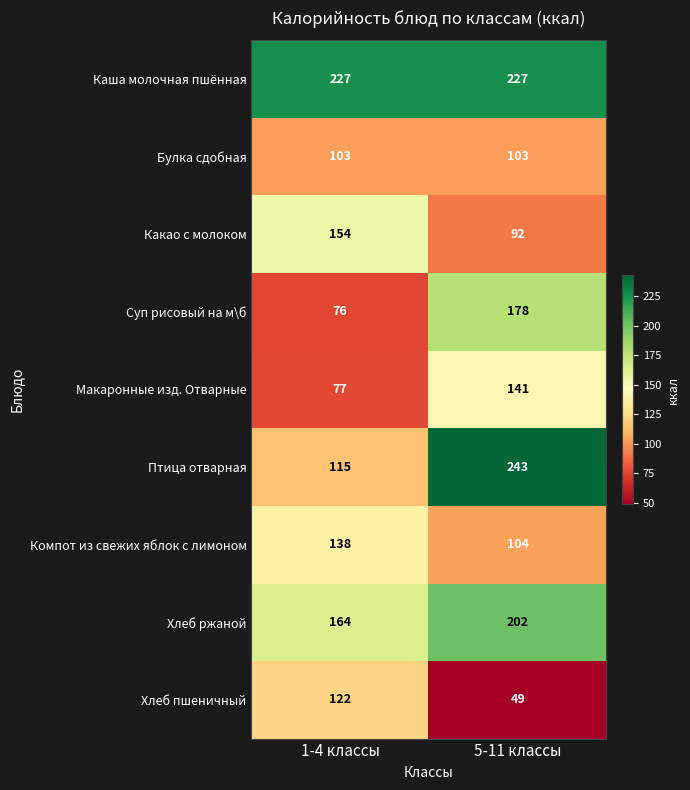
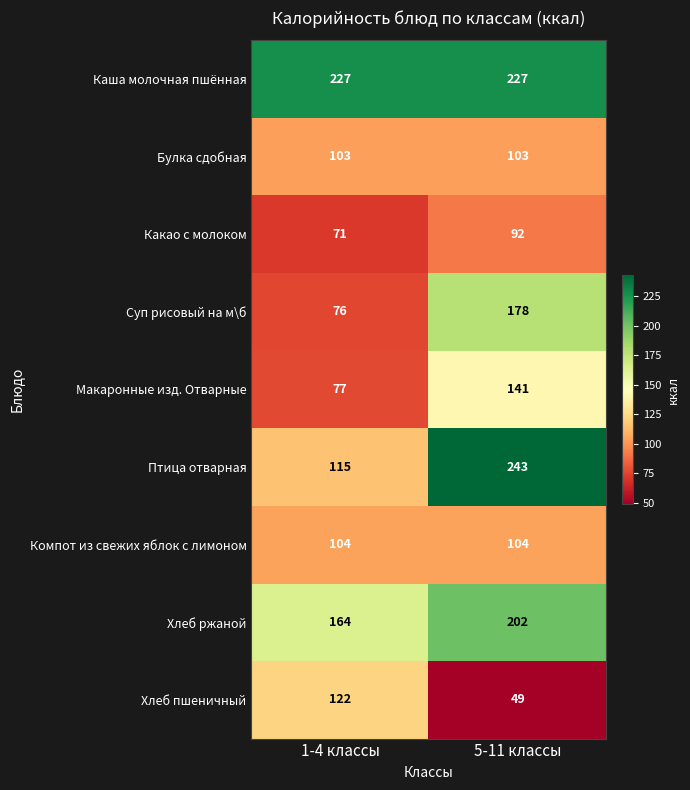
Какао с молоком, 1-4 классы: 154 -> 71
Компот из свежих яблок с лимоном, 1-4 классы: 138 -> 104
